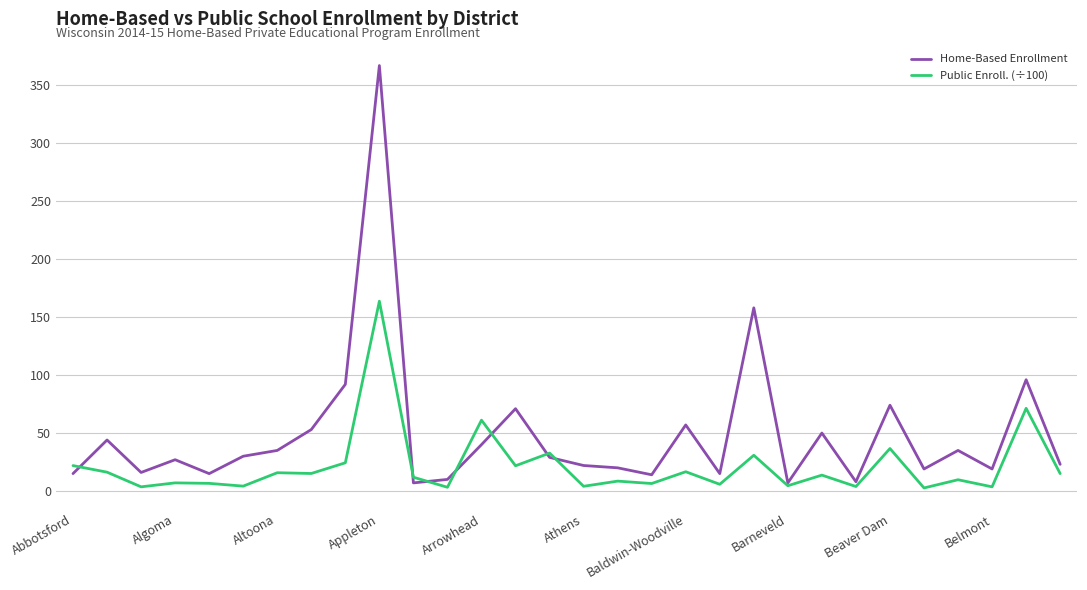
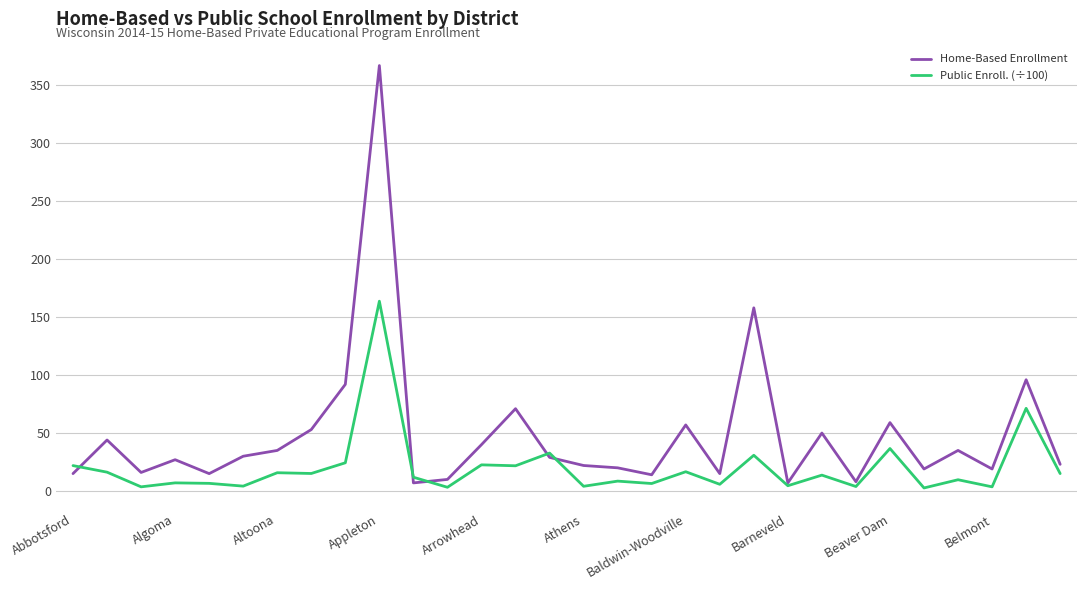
Public Enroll. (÷100), Arrowhead: 61 -> 23
Home-Based Enrollment, Beaver Dam: 74 -> 59
